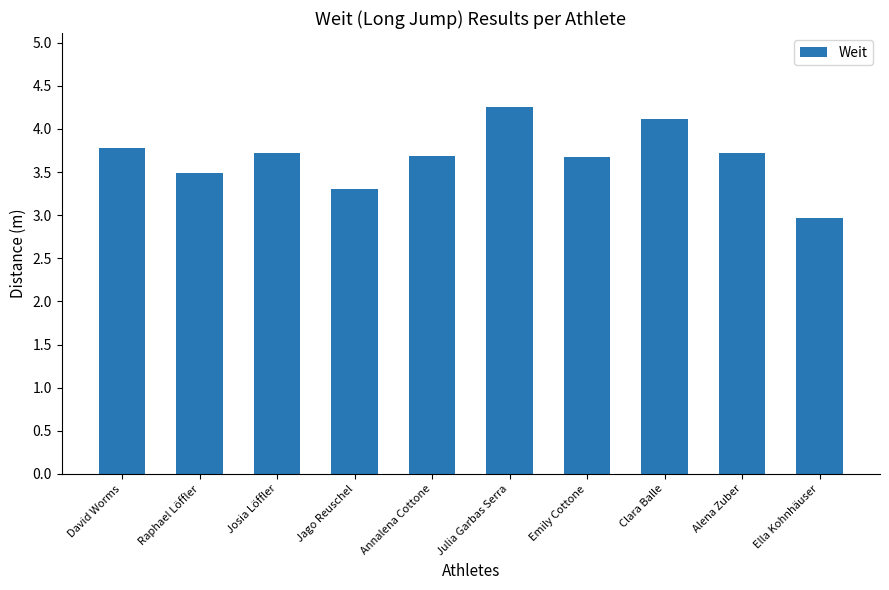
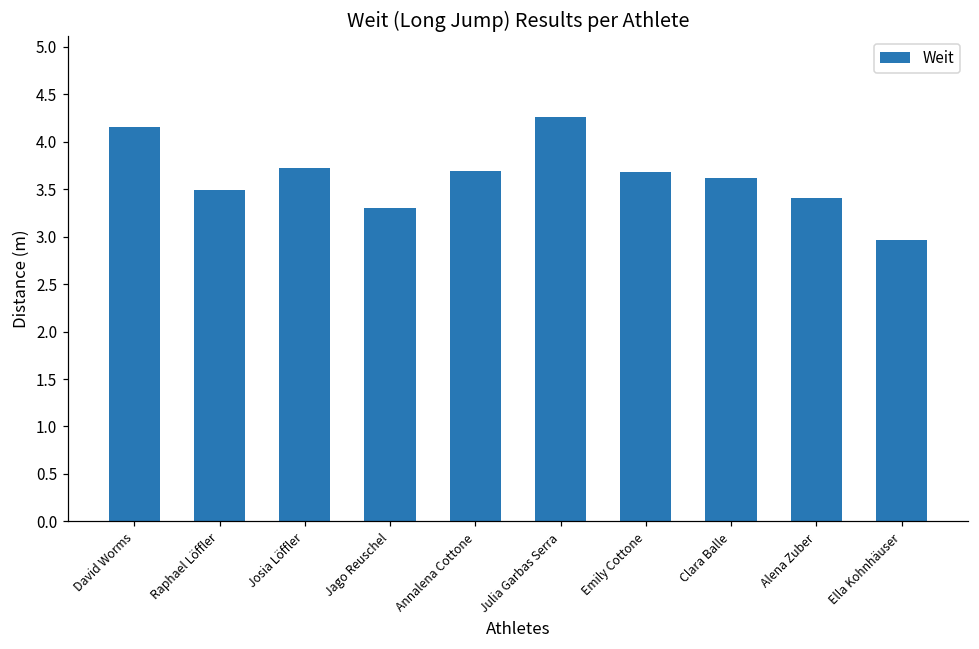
David Worms: 3.8 -> 4.2
Clara Balle: 4.1 -> 3.6
Alena Zuber: 3.7 -> 3.4
